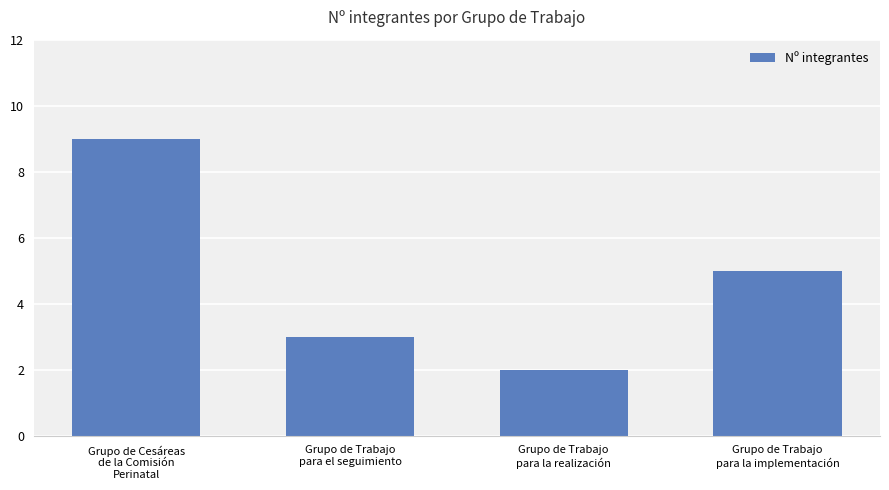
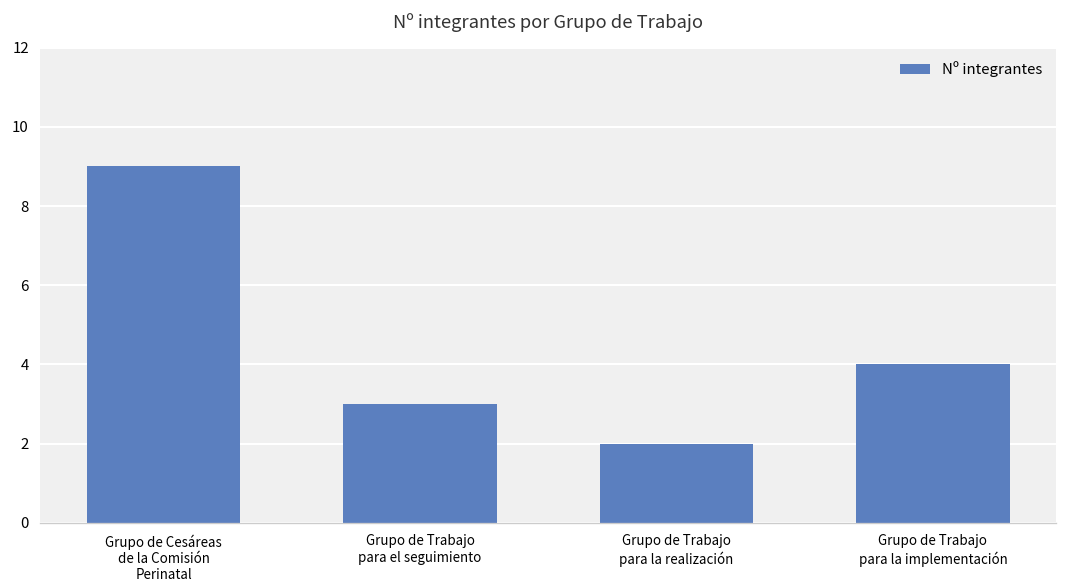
Grupo de Trabajo para la implementación: 5 -> 4
